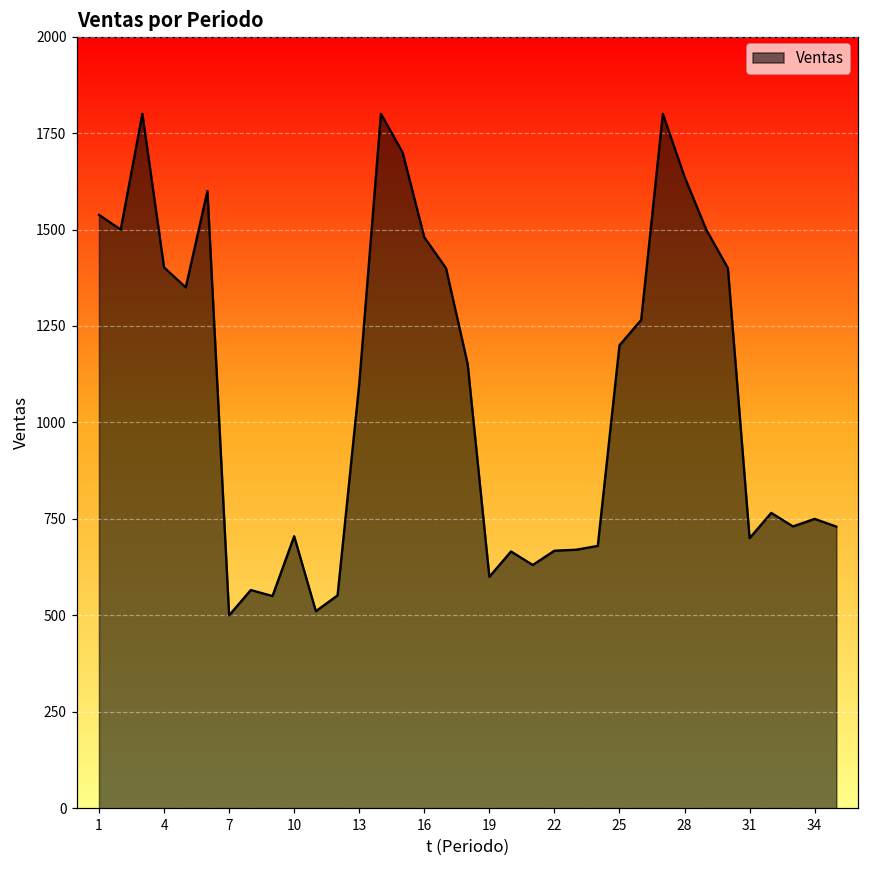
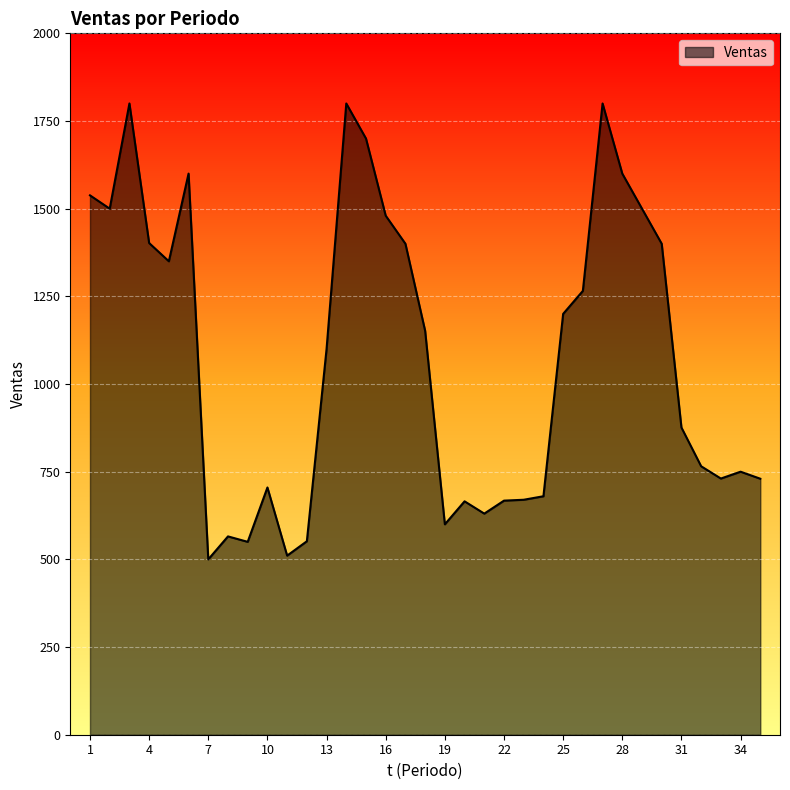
28: 1640 -> 1600
31: 700 -> 880
